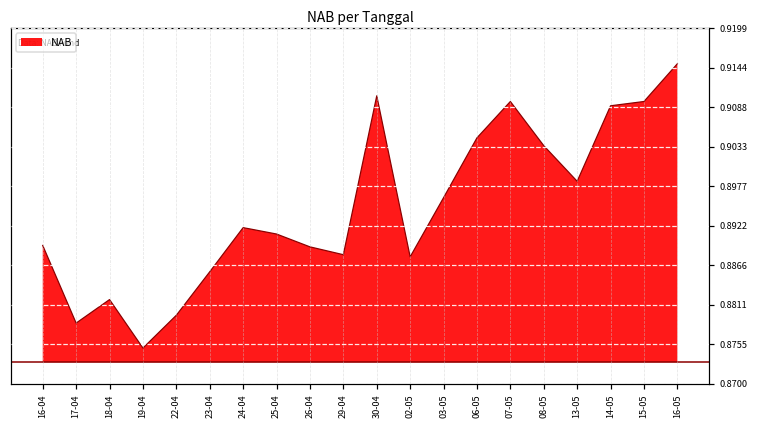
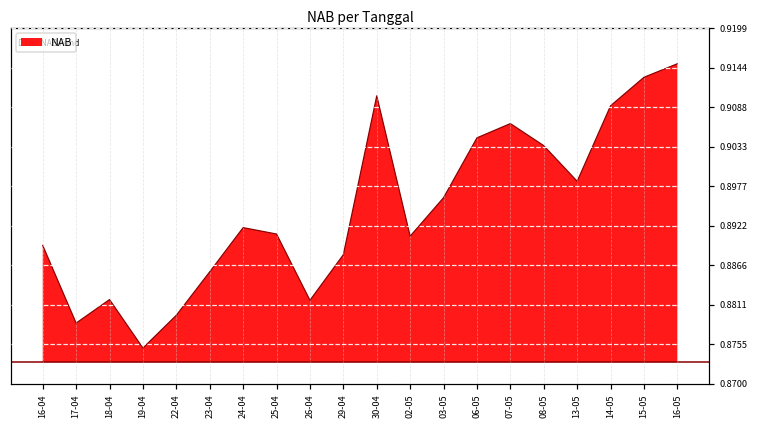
26-04: 0.889 -> 0.882
02-05: 0.888 -> 0.891
07-05: 0.910 -> 0.907
15-05: 0.910 -> 0.913
